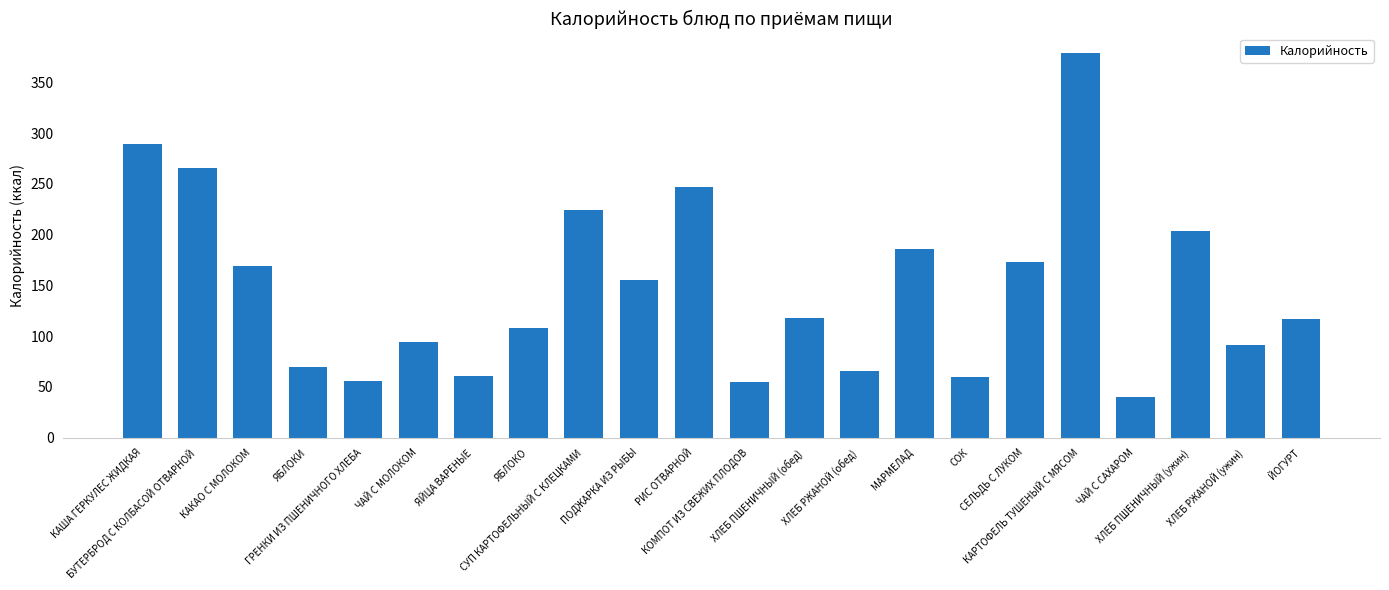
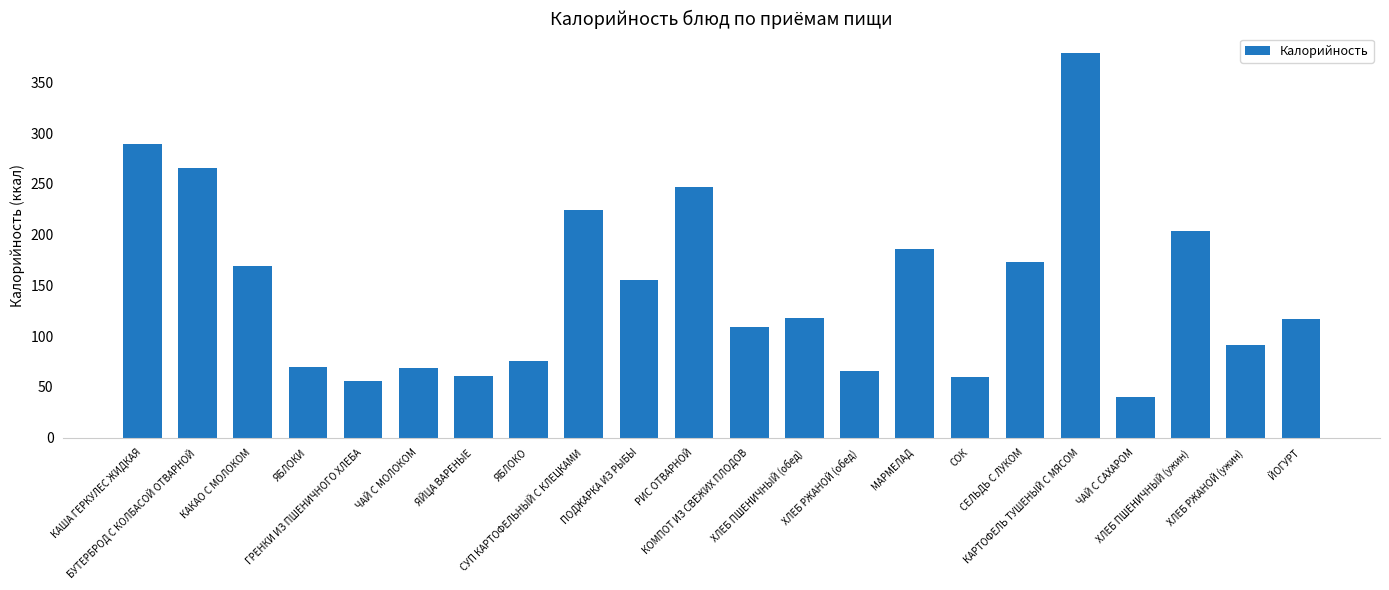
ЧАЙ С МОЛОКОМ: 94 -> 69
ЯБЛОКО: 108 -> 76
КОМПОТ ИЗ СВЕЖИХ ПЛОДОВ: 55 -> 109
